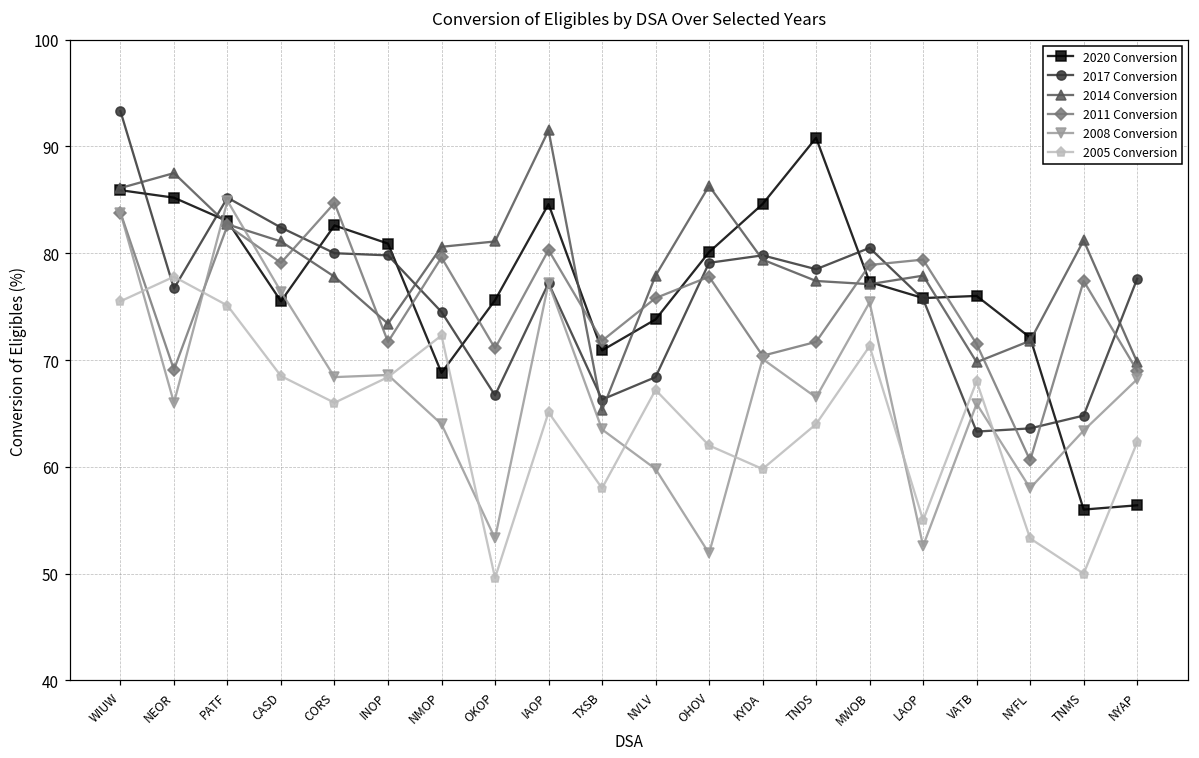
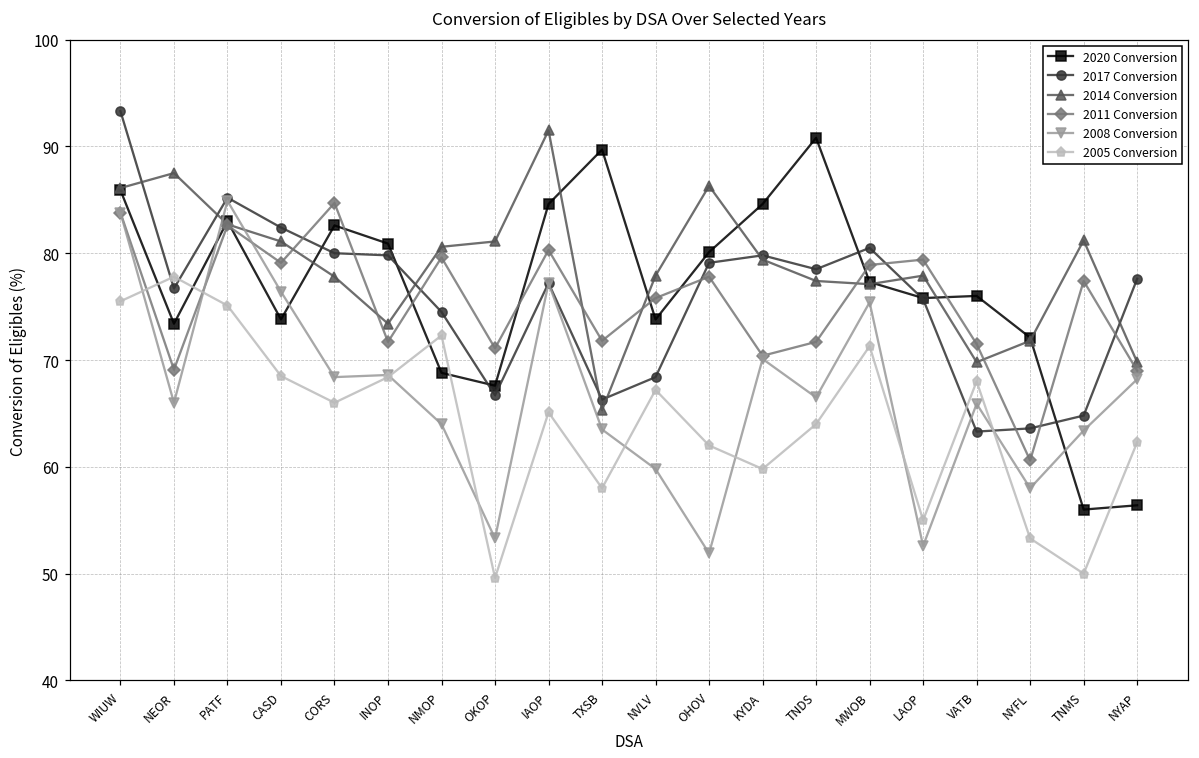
2020 Conversion, NEOR: 85 -> 73
2020 Conversion, CASD: 76 -> 74
2020 Conversion, OKOP: 76 -> 68
2020 Conversion, TXSB: 71 -> 90
